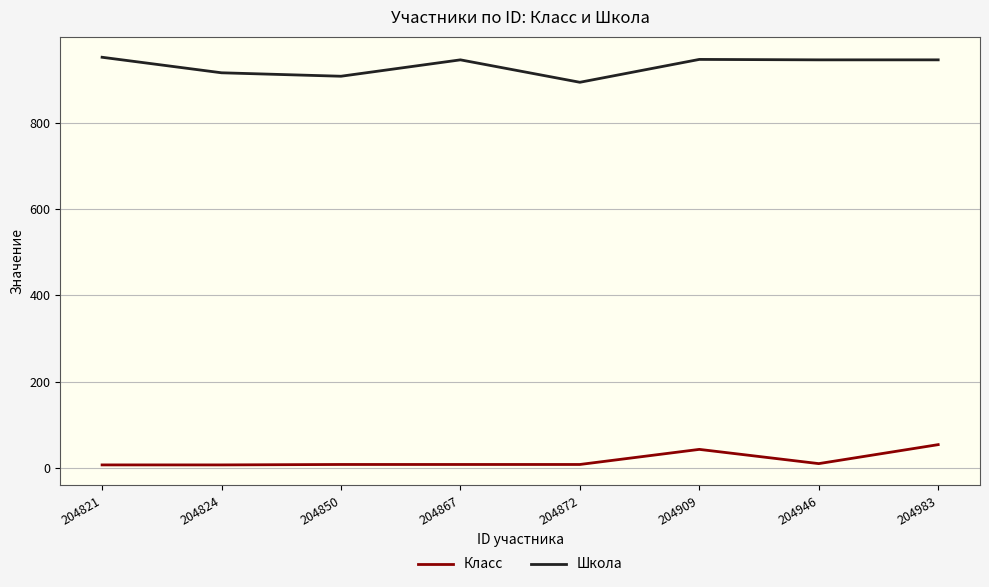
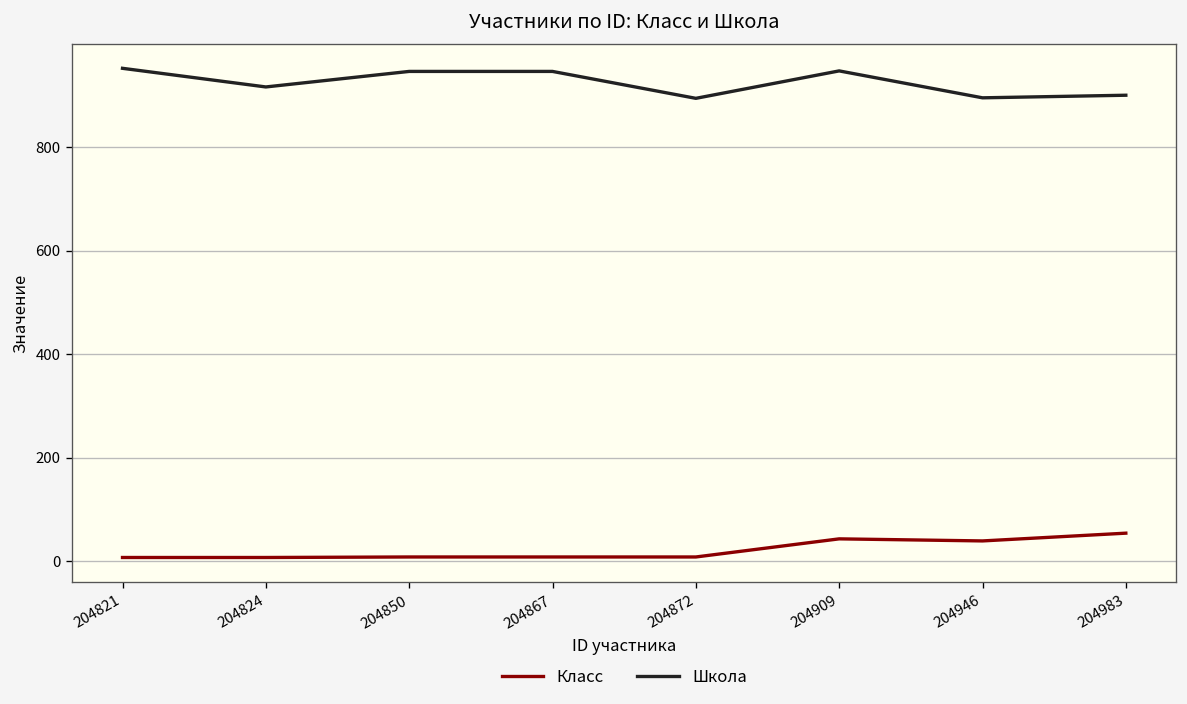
Школа, 204850: 910 -> 950
Класс, 204946: 10 -> 40
Школа, 204946: 950 -> 900
Школа, 204983: 950 -> 900
